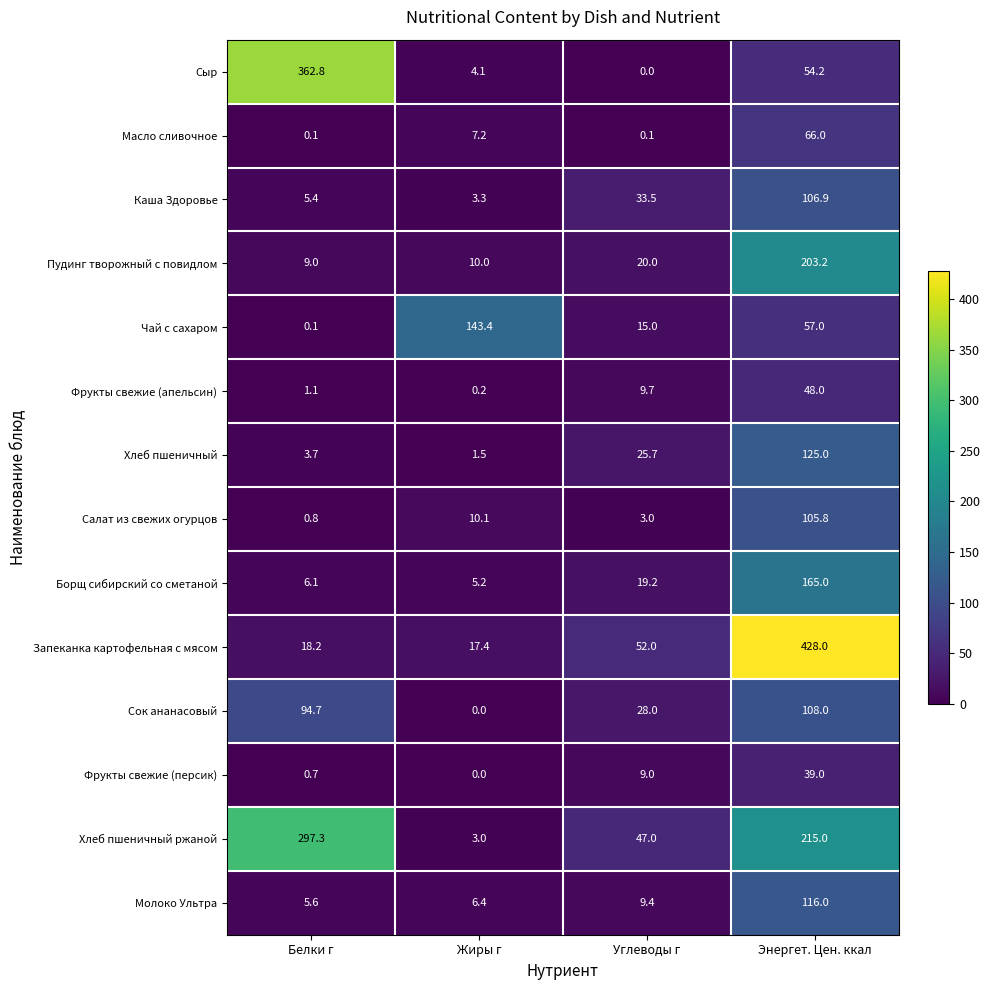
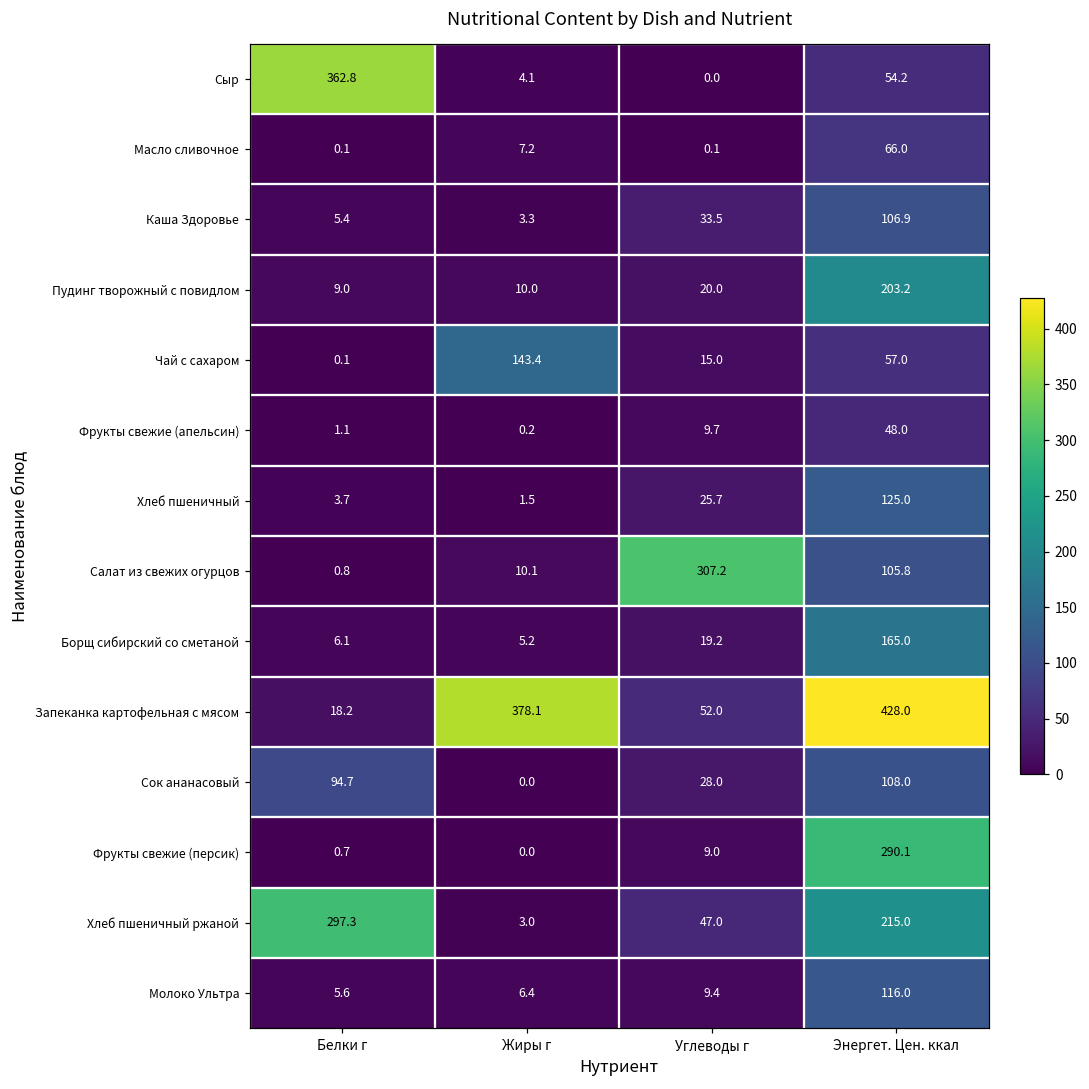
Салат из свежих огурцов, Углеводы г: 3.0 -> 307.2
Запеканка картофельная с мясом, Жиры г: 17.4 -> 378.1
Фрукты свежие (персик), Энергет. Цен. ккал: 39.0 -> 290.1
